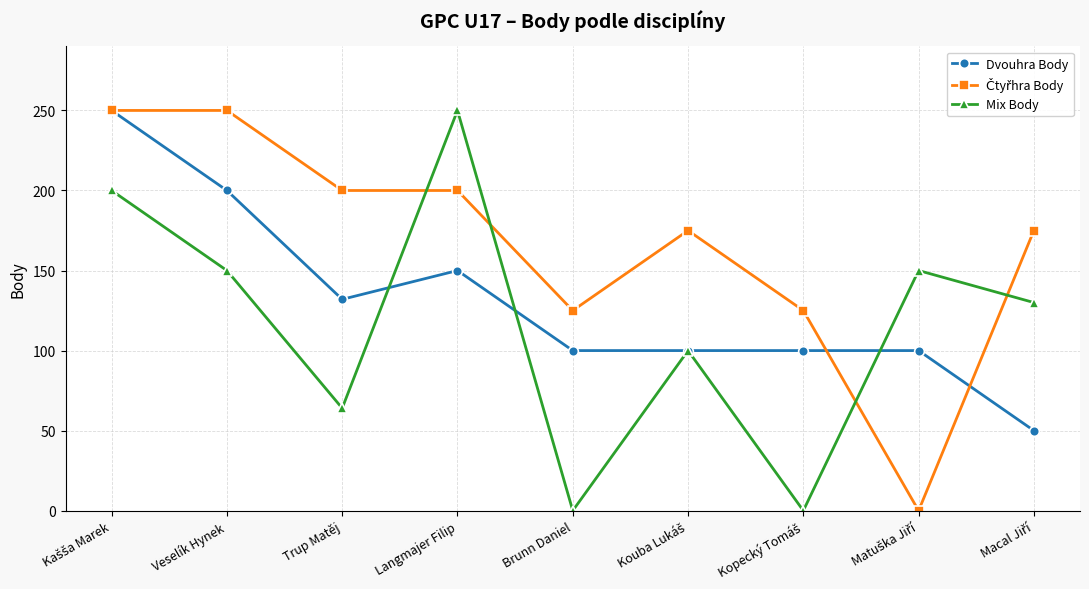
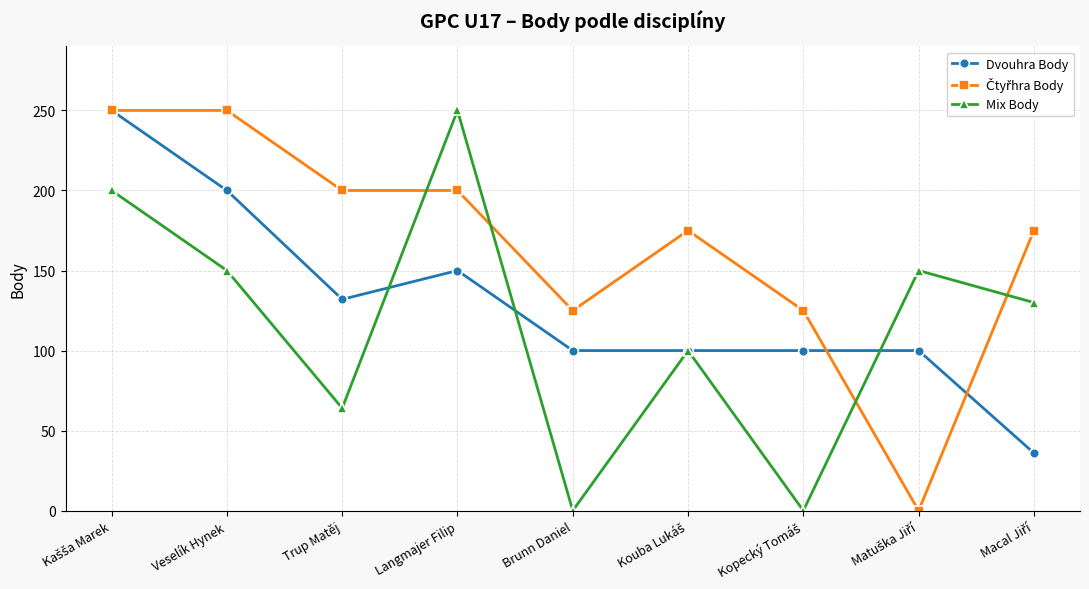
Dvouhra Body, Macal Jiří: 50 -> 36
